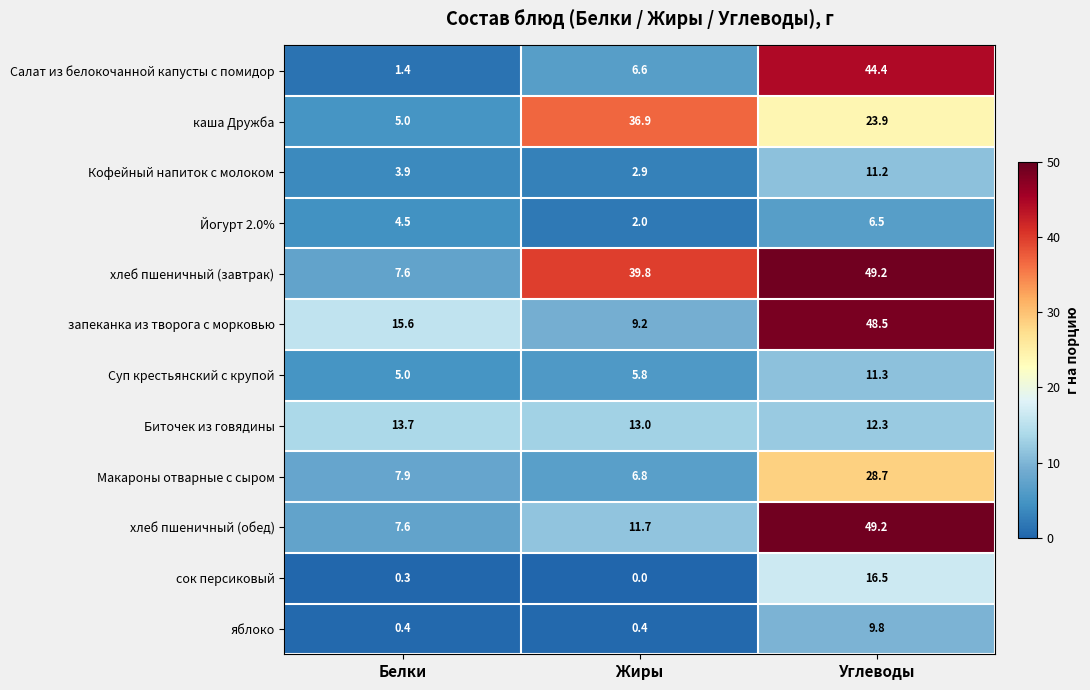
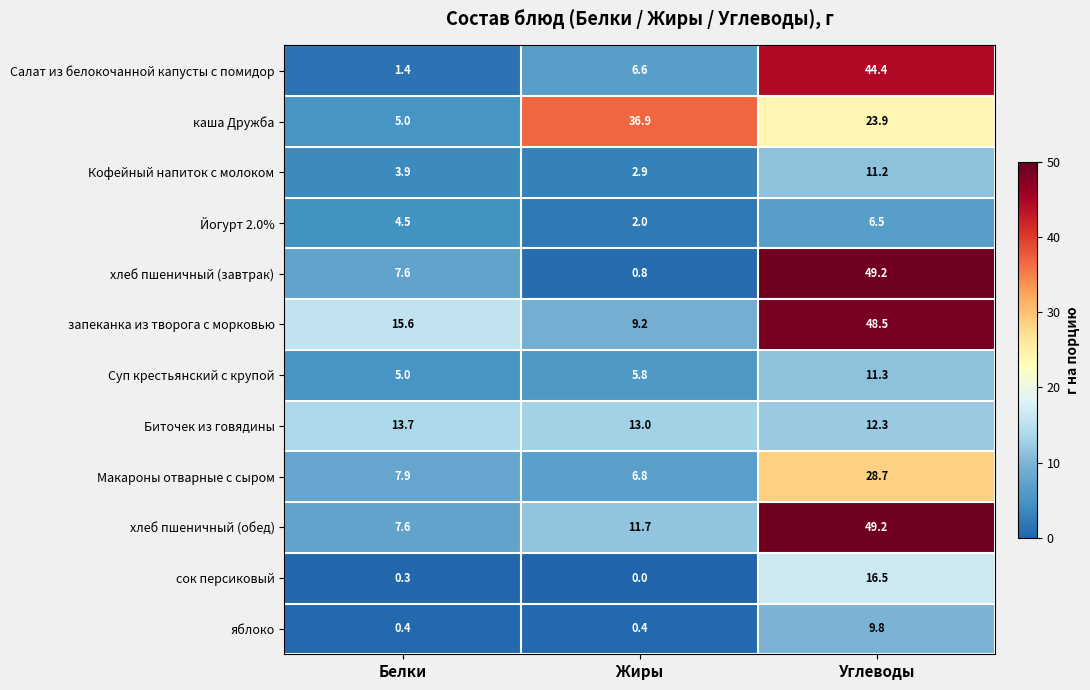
хлеб пшеничный (завтрак), Жиры: 39.8 -> 0.8
